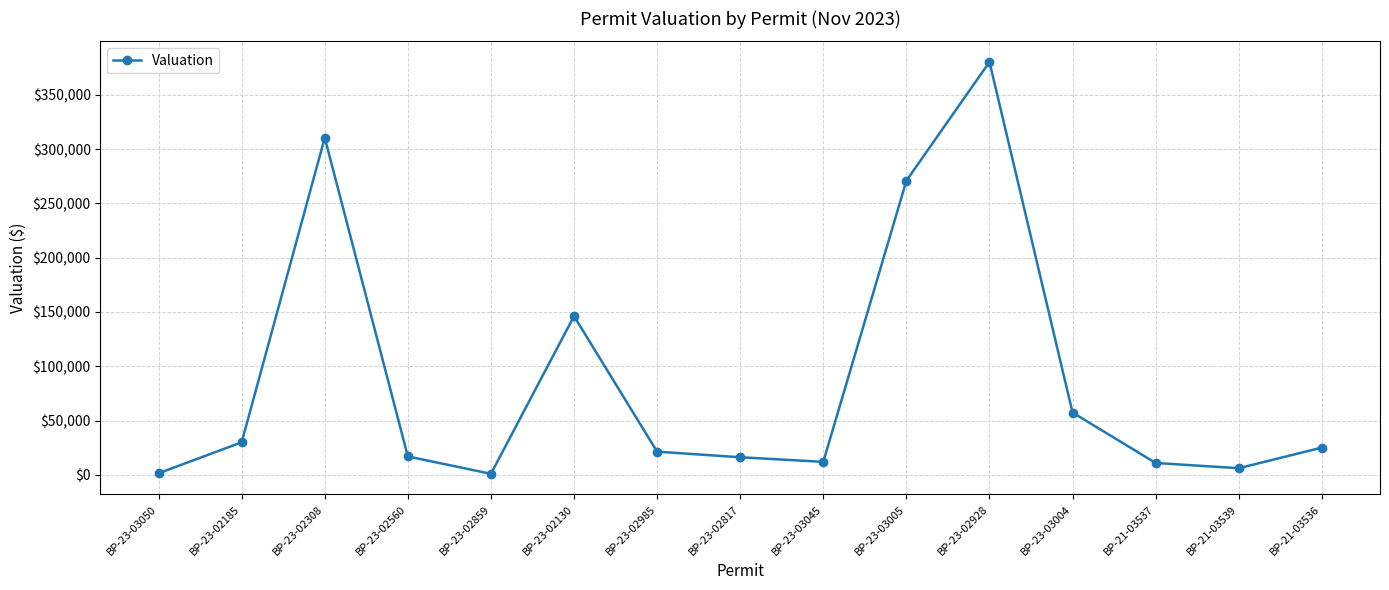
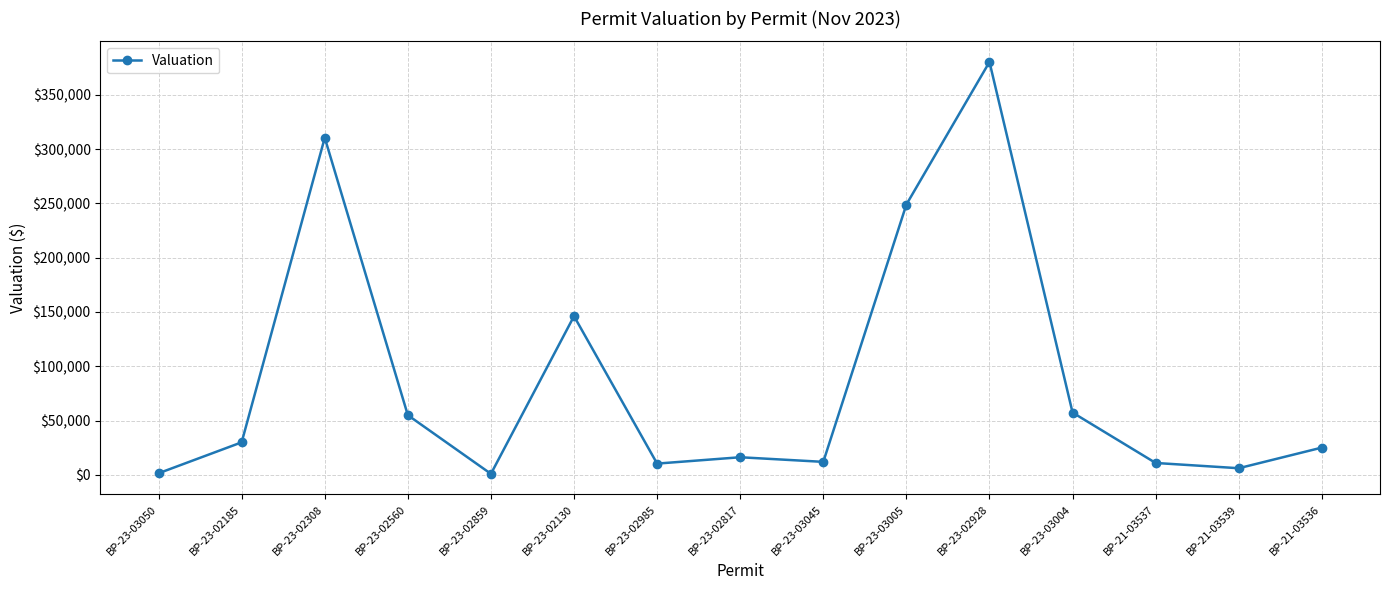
BP-23-02560: $17,000 -> $55,000
BP-23-02985: $21,000 -> $10,000
BP-23-03005: $271,000 -> $249,000
